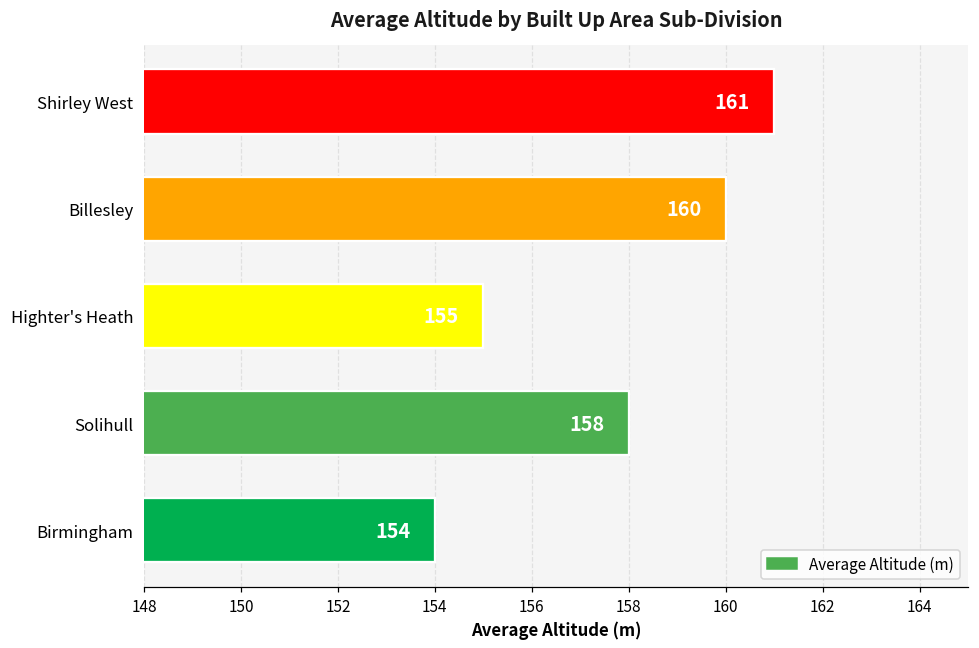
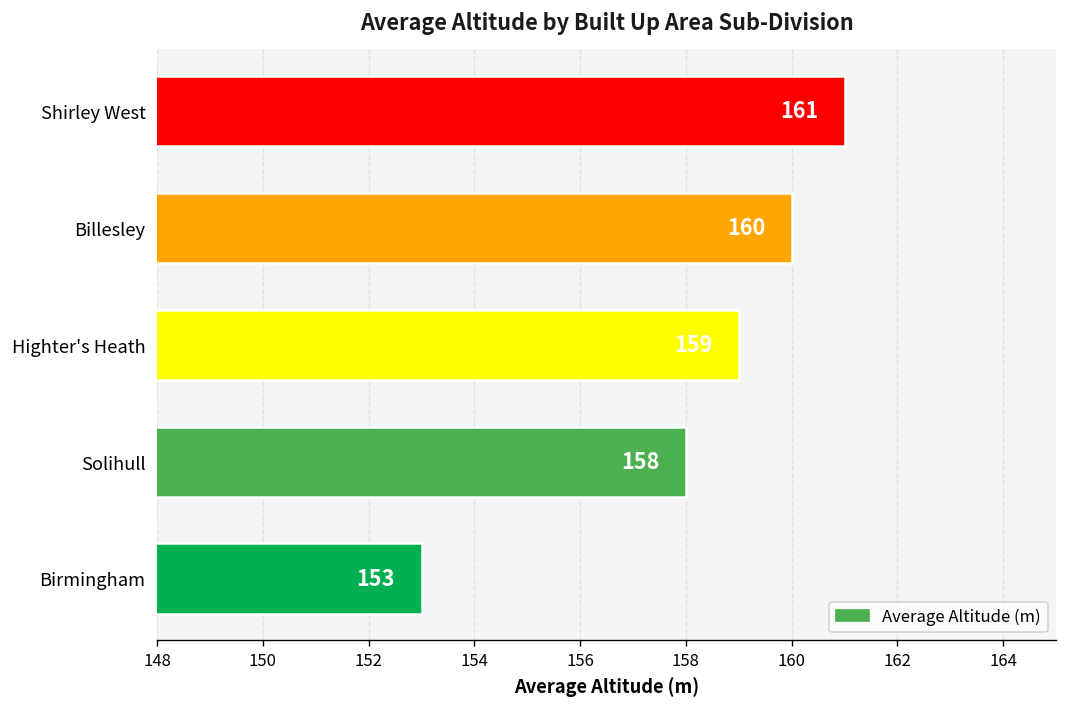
Highter's Heath: 155 -> 159
Birmingham: 154 -> 153
